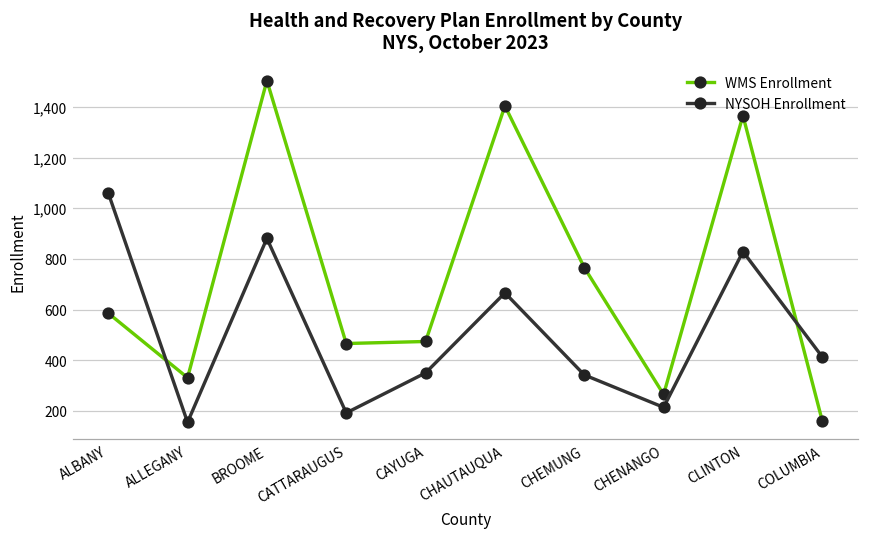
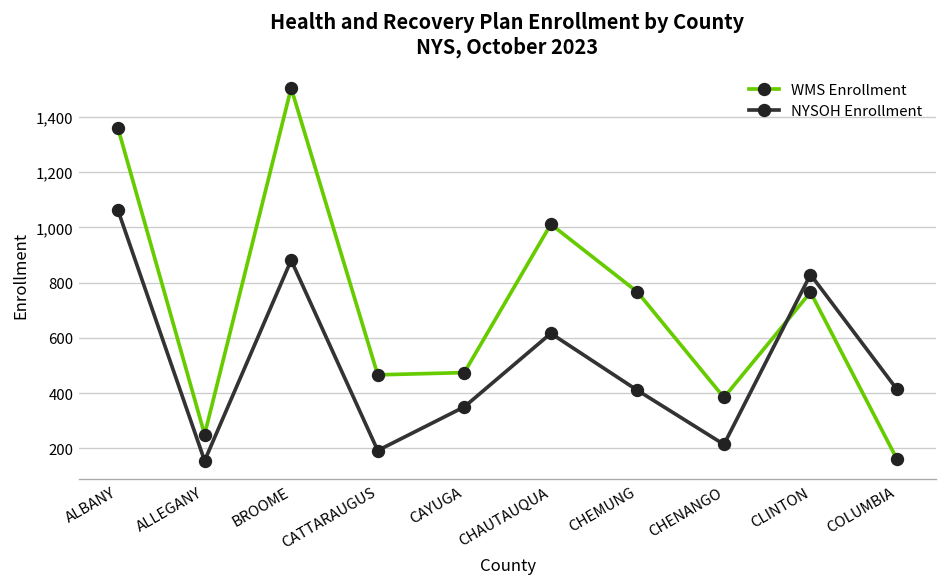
WMS Enrollment, ALBANY: 590 -> 1,360
WMS Enrollment, ALLEGANY: 330 -> 250
WMS Enrollment, CHAUTAUQUA: 1,400 -> 1,010
NYSOH Enrollment, CHAUTAUQUA: 670 -> 620
NYSOH Enrollment, CHEMUNG: 340 -> 410
WMS Enrollment, CHENANGO: 270 -> 380
WMS Enrollment, CLINTON: 1,370 -> 770
